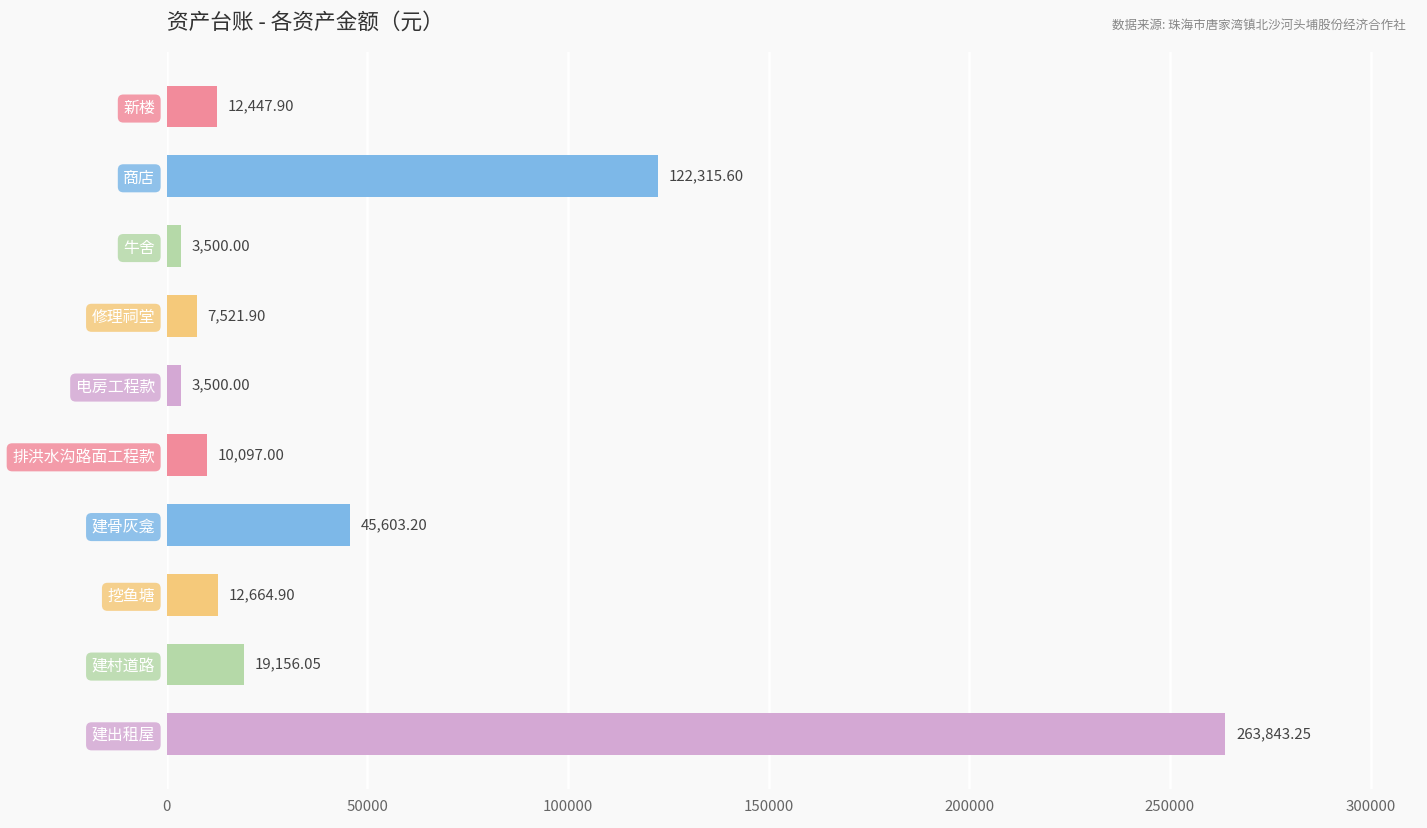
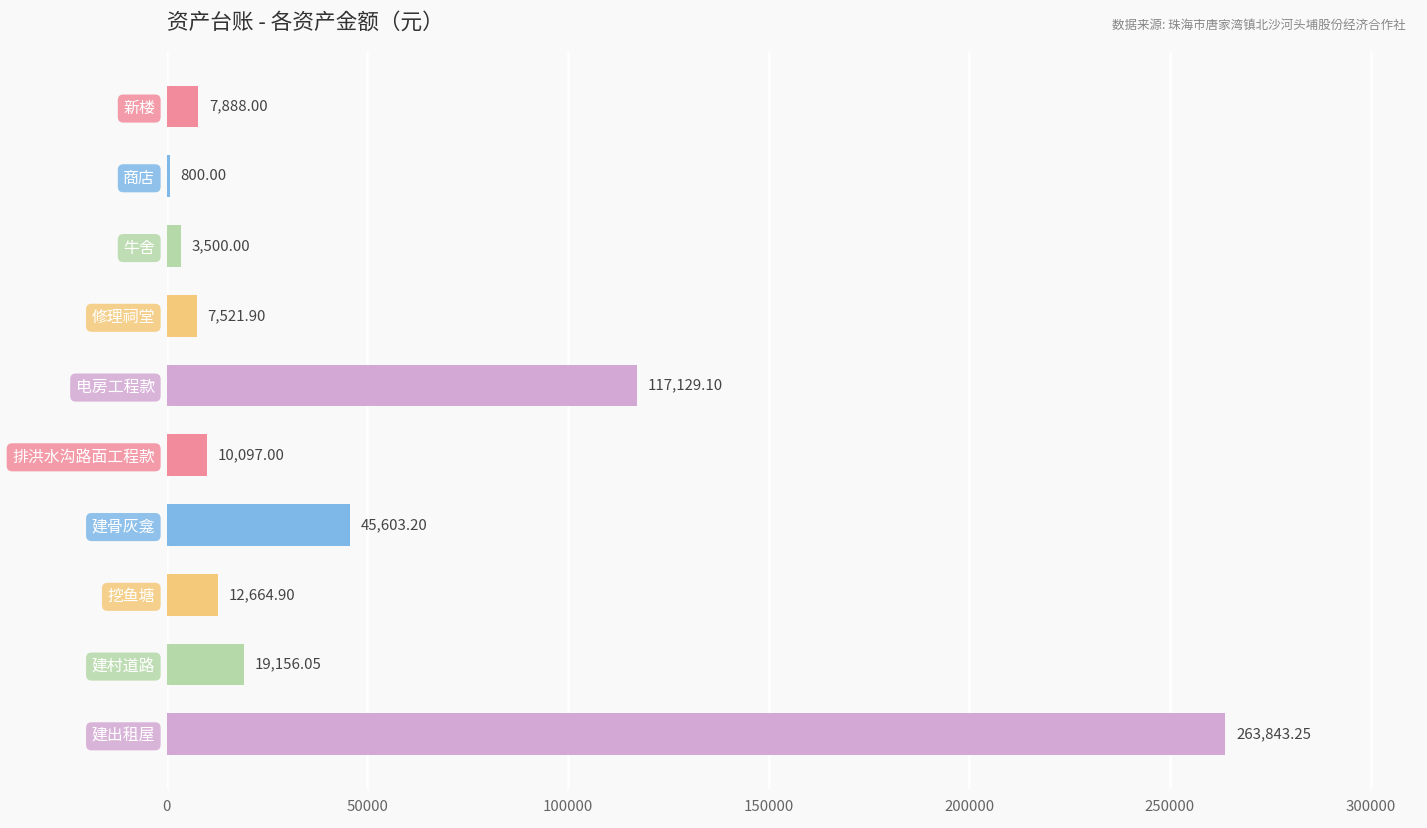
新楼: 12,447.90 -> 7,888.00
商店: 122,315.60 -> 800.00
电房工程款: 3,500.00 -> 117,129.10
